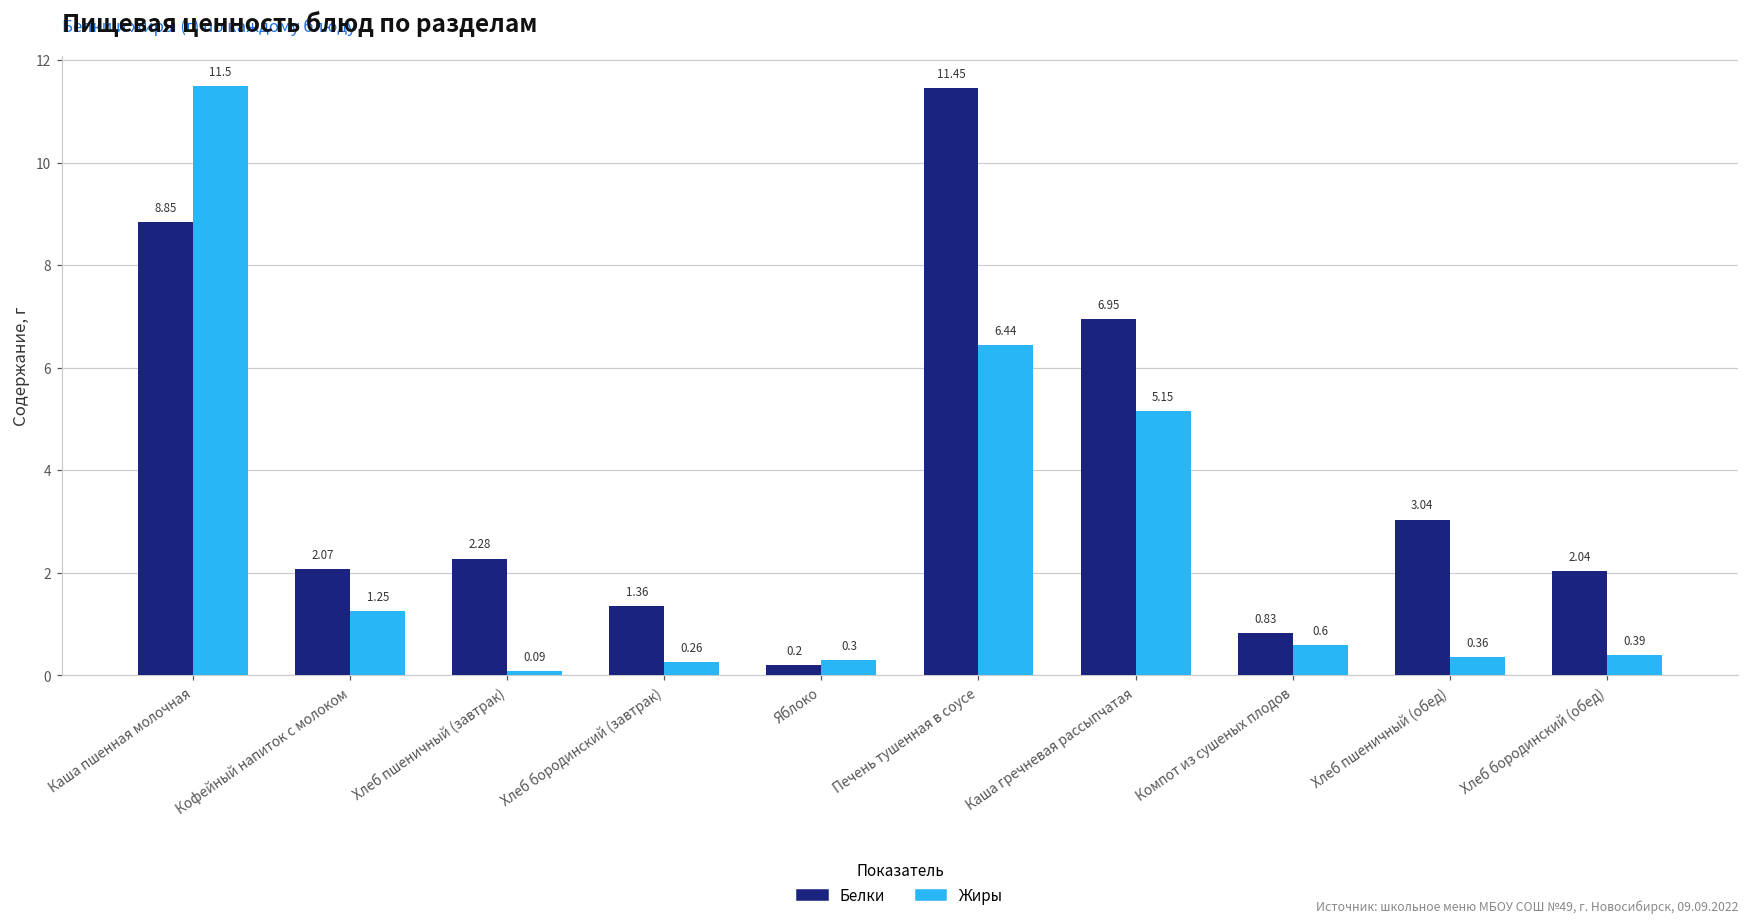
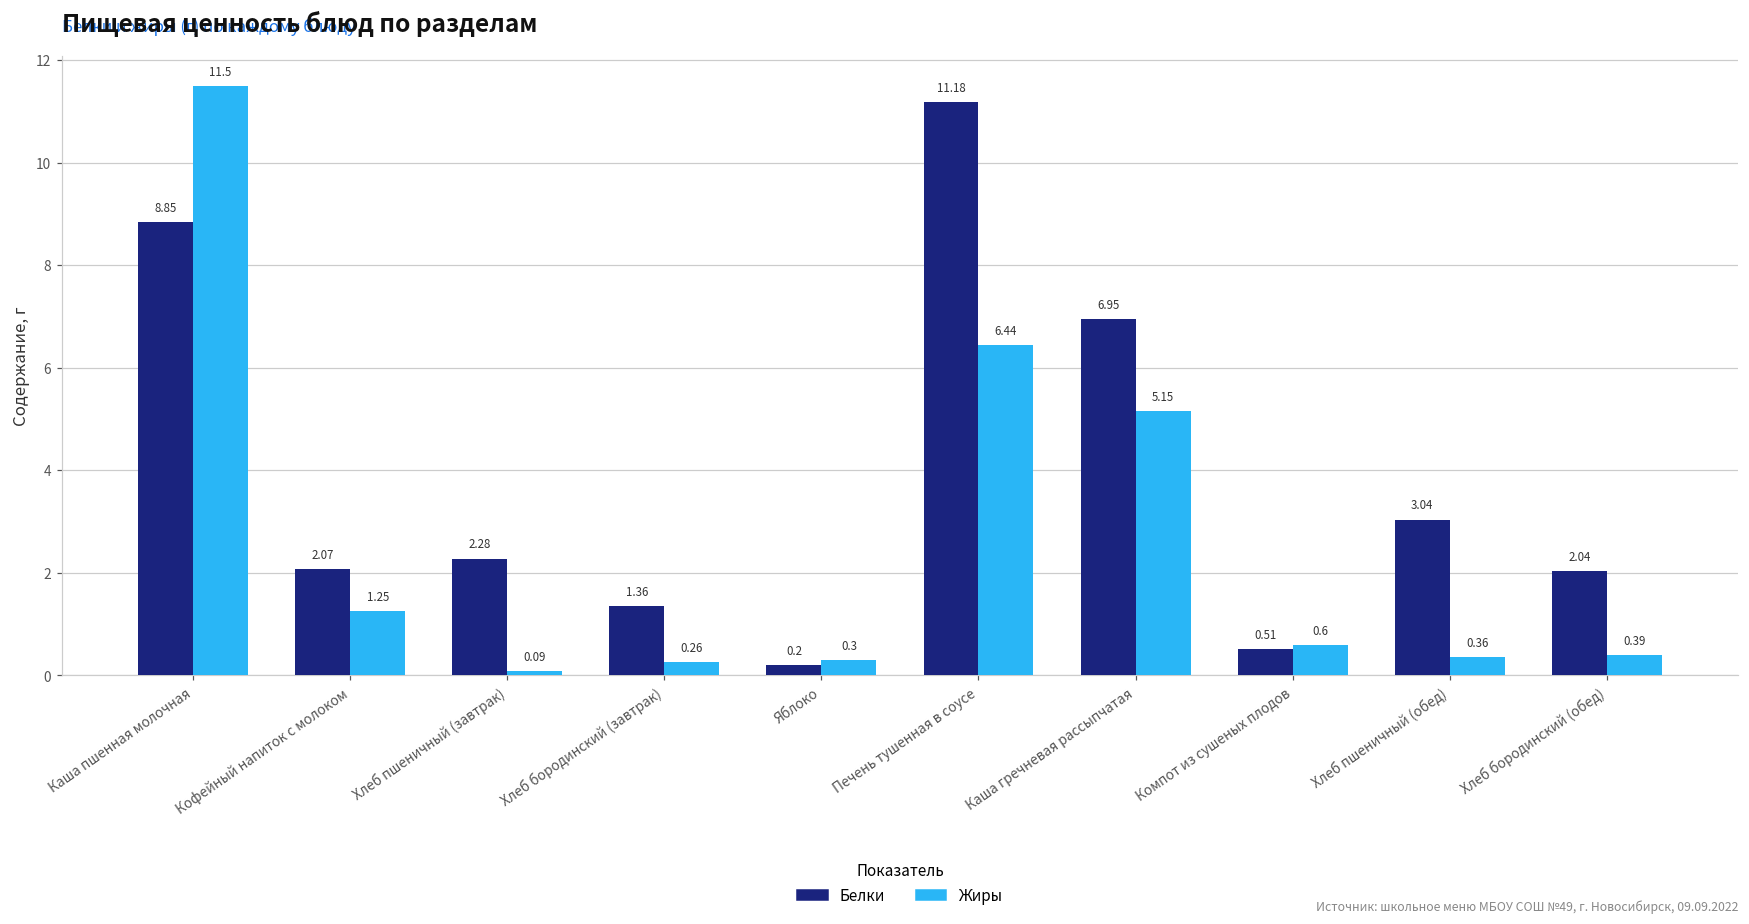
Белки, Печень тушенная в соусе: 11.45 -> 11.18
Белки, Компот из сушеных плодов: 0.83 -> 0.51
